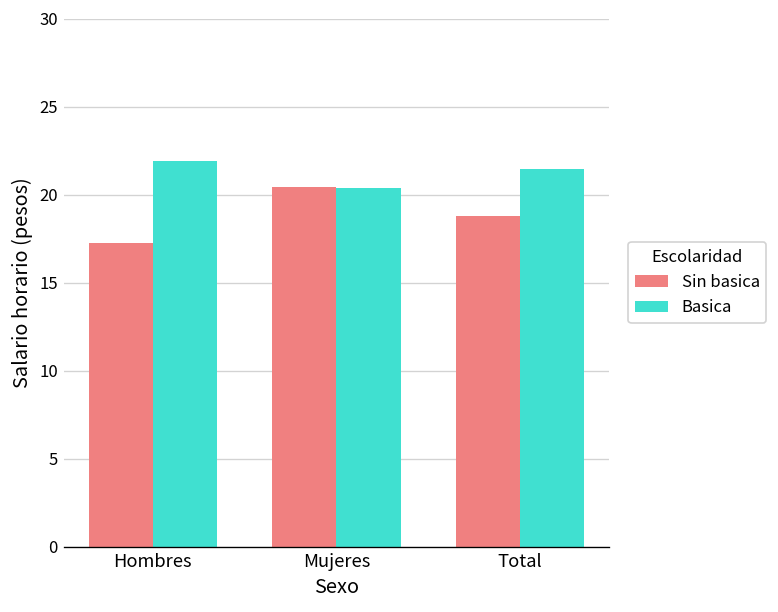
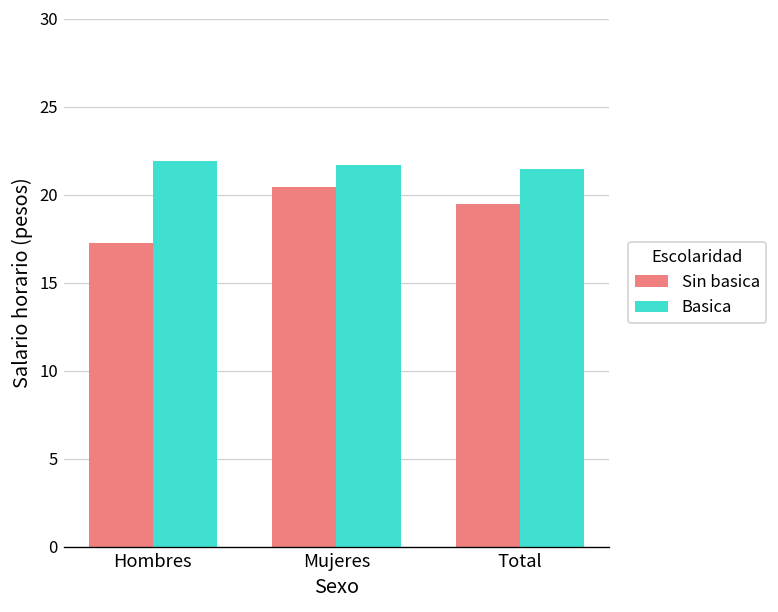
Basica, Mujeres: 20.4 -> 21.7
Sin basica, Total: 18.8 -> 19.5
